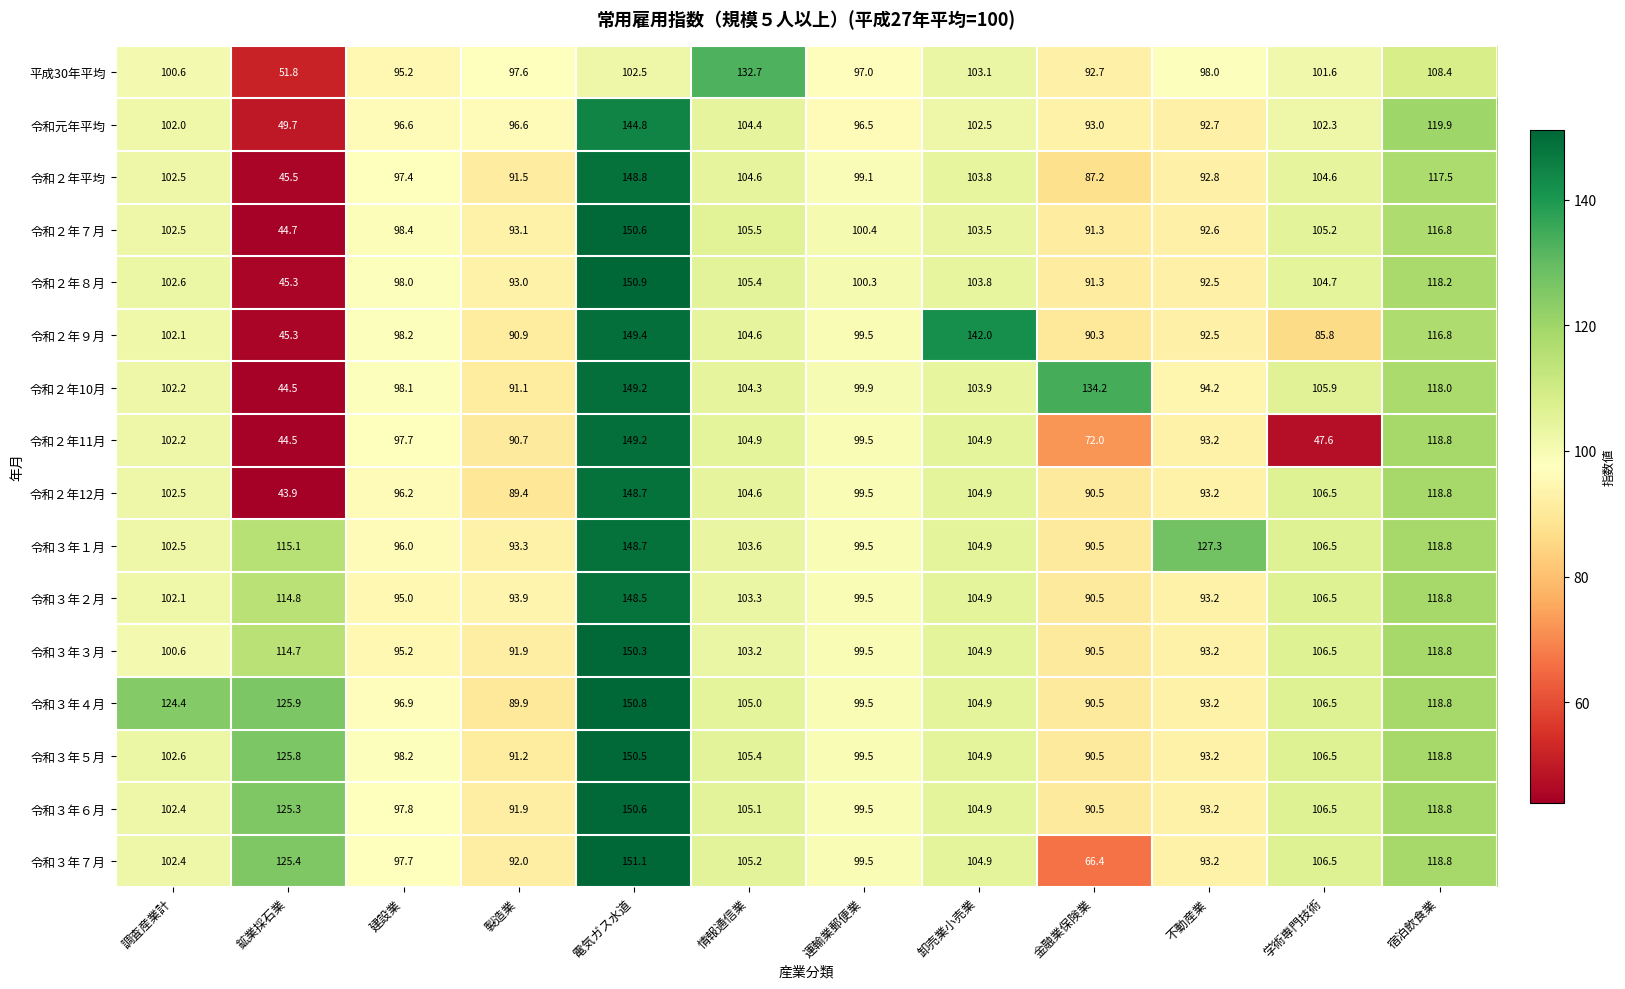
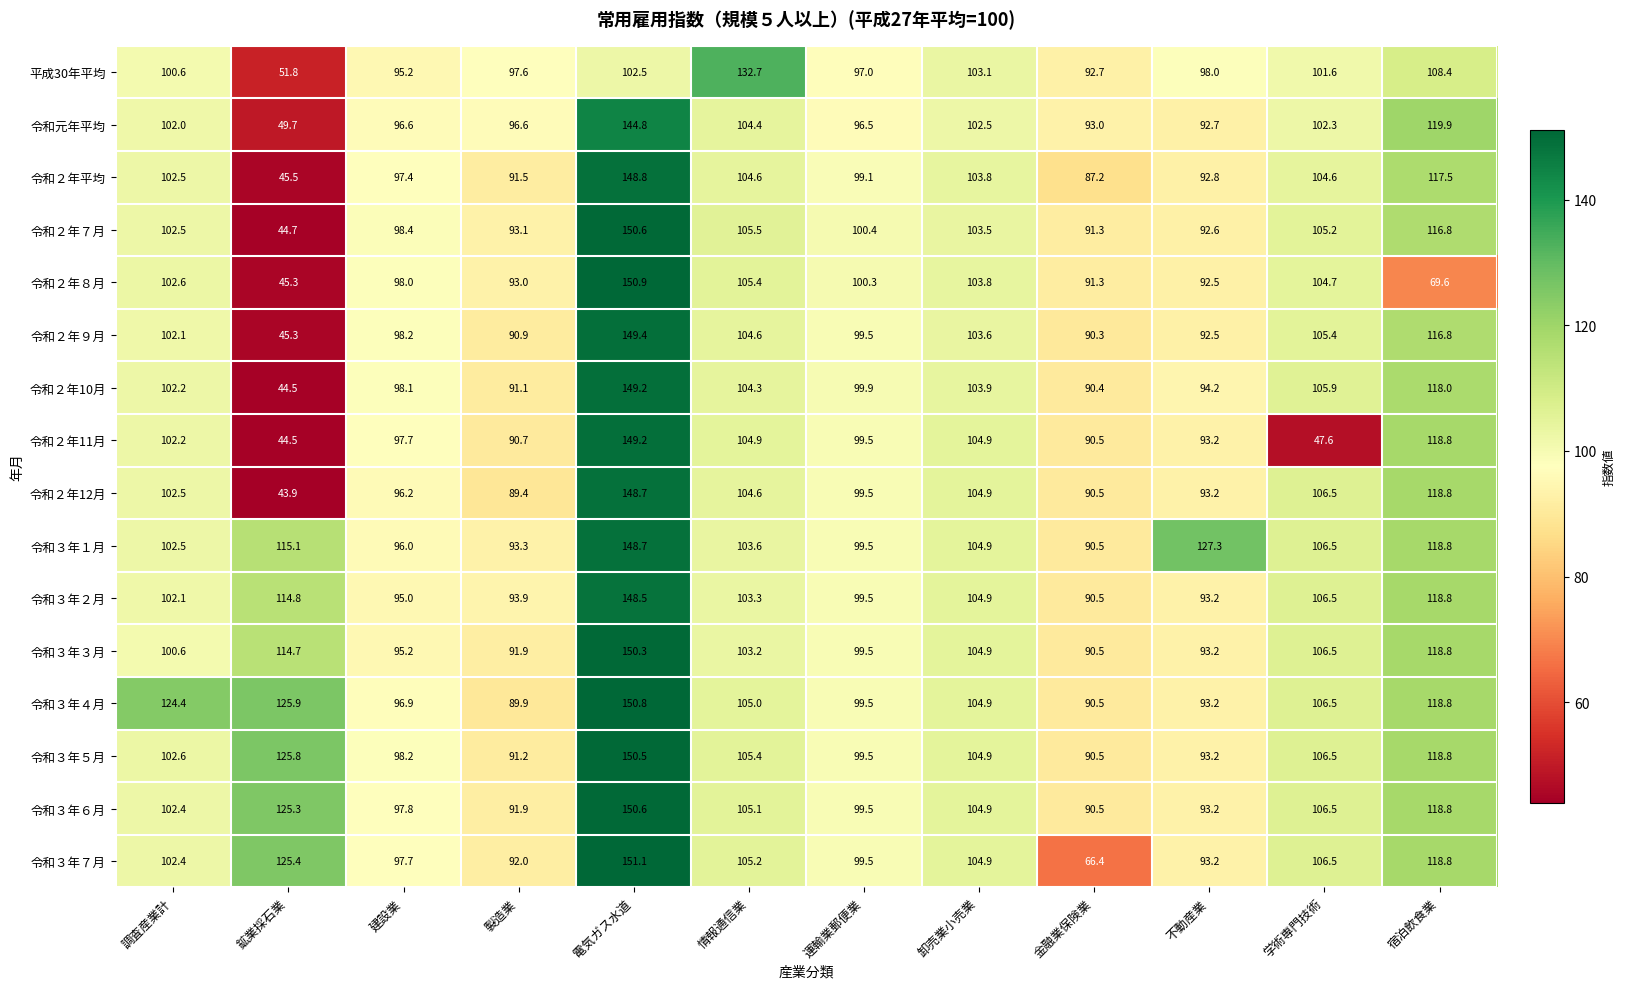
令和２年８月, 宿泊飲食業: 118.2 -> 69.6
令和２年９月, 卸売業小売業: 142.0 -> 103.6
令和２年９月, 学術専門技術: 85.8 -> 105.4
令和２年10月, 金融業保険業: 134.2 -> 90.4
令和２年11月, 金融業保険業: 72.0 -> 90.5
